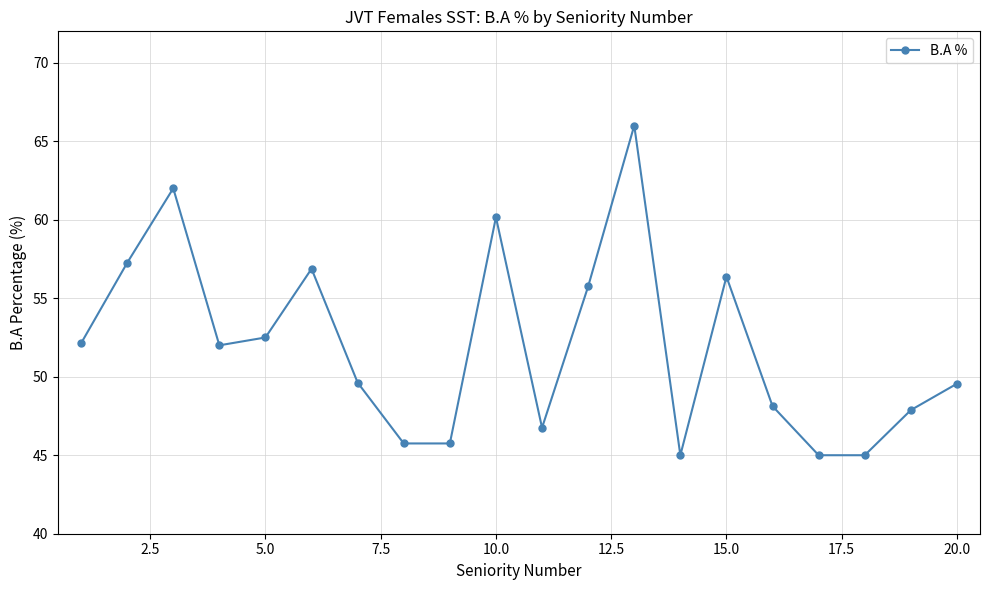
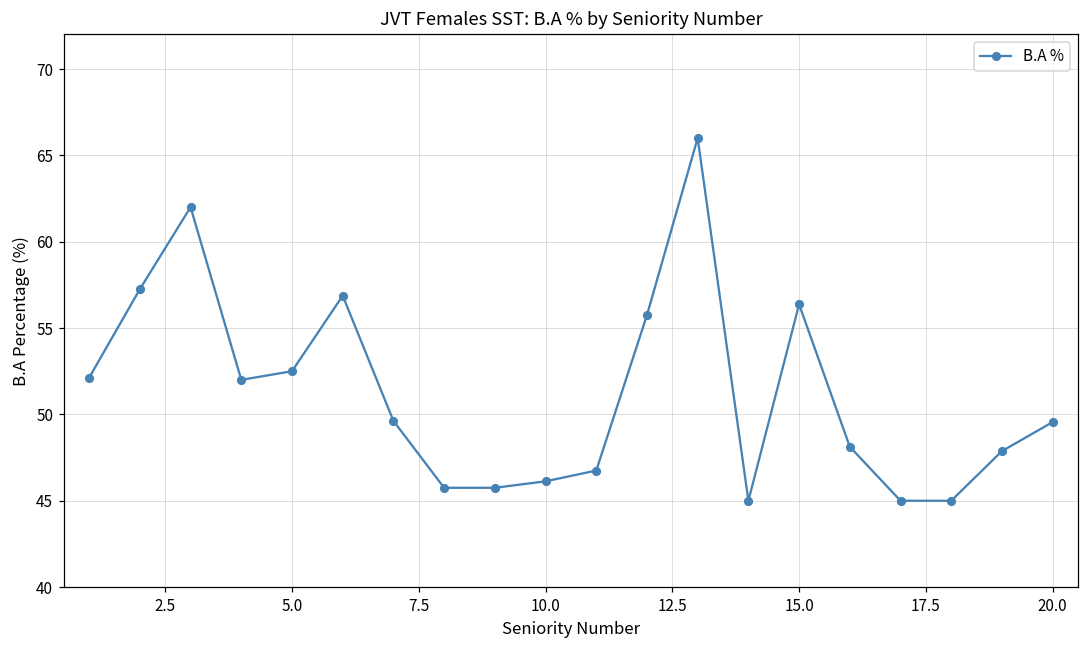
10.0: 60.2 -> 46.1
